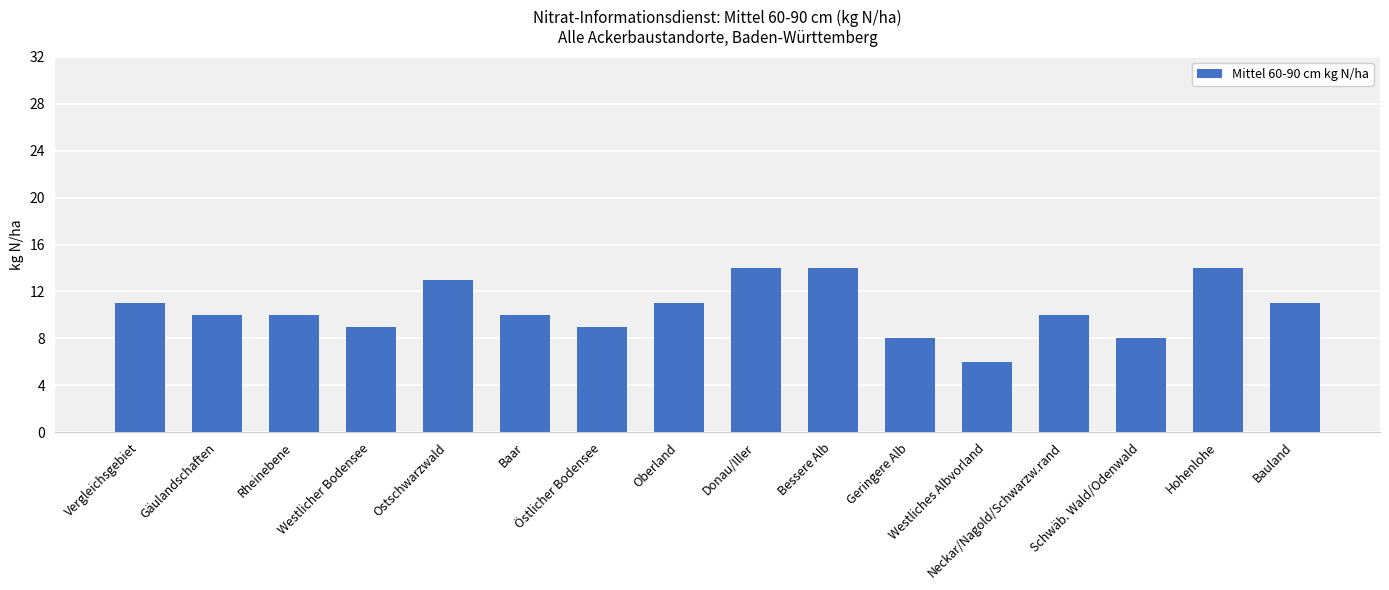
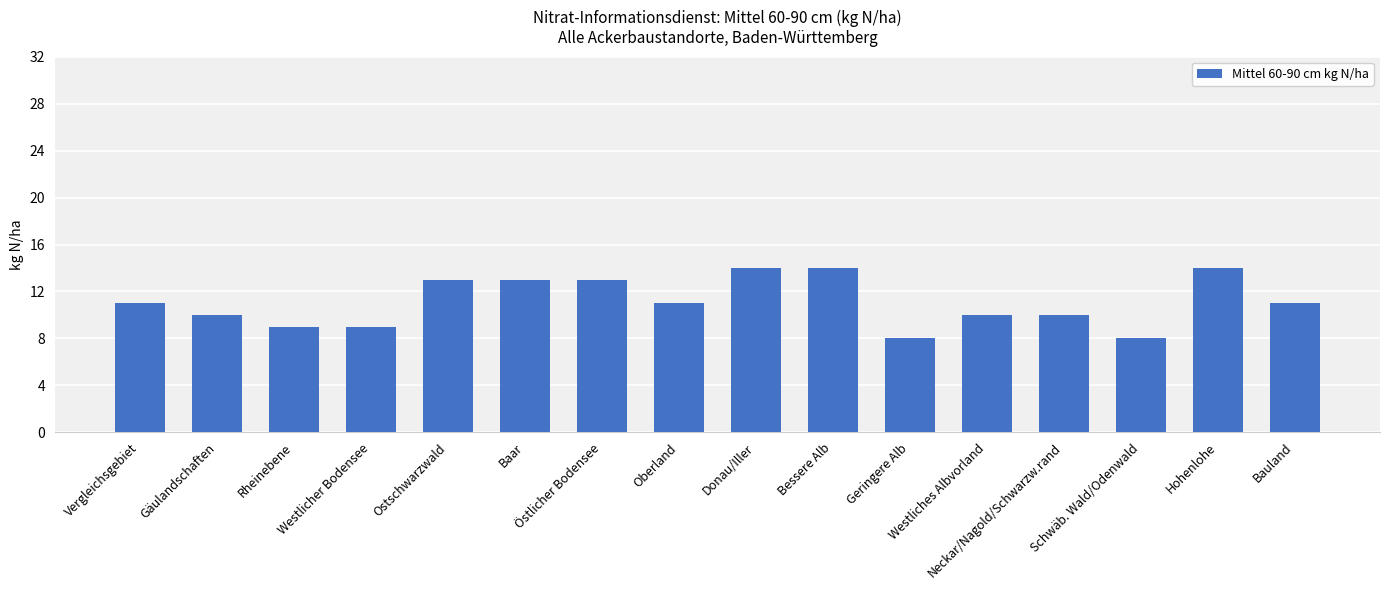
Rheinebene: 10 -> 9
Baar: 10 -> 13
Östlicher Bodensee: 9 -> 13
Westliches Albvorland: 6 -> 10
